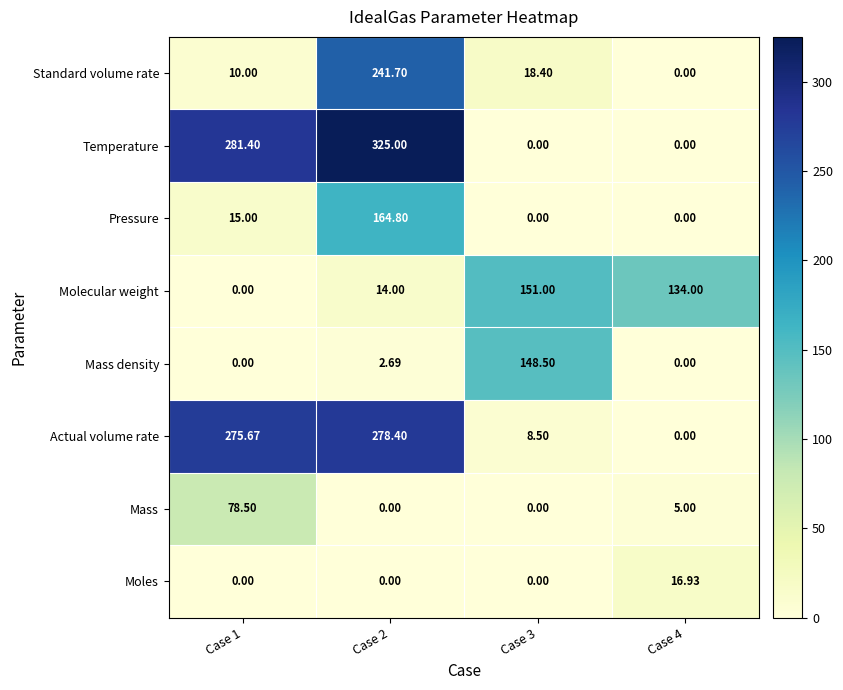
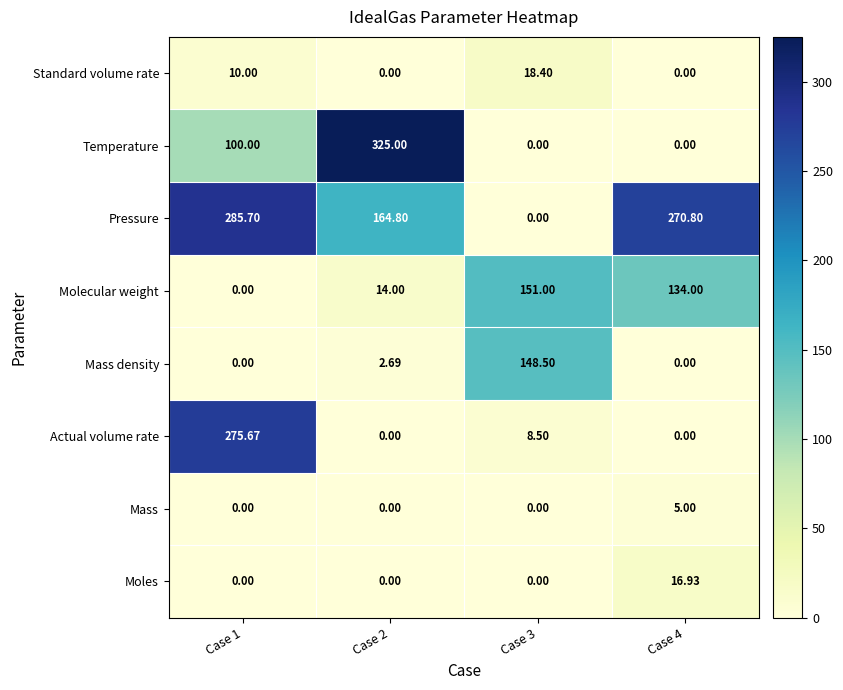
Standard volume rate, Case 2: 241.70 -> 0.00
Temperature, Case 1: 281.40 -> 100.00
Pressure, Case 1: 15.00 -> 285.70
Pressure, Case 4: 0.00 -> 270.80
Actual volume rate, Case 2: 278.40 -> 0.00
Mass, Case 1: 78.50 -> 0.00
